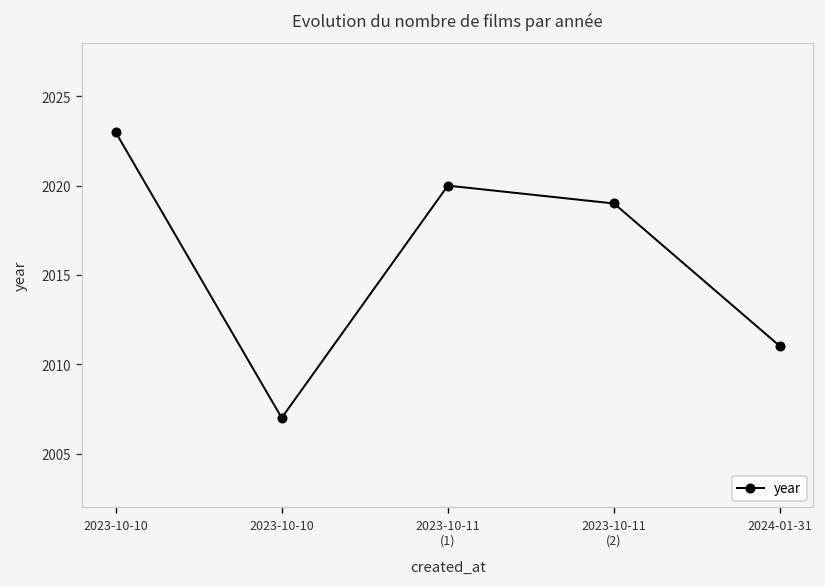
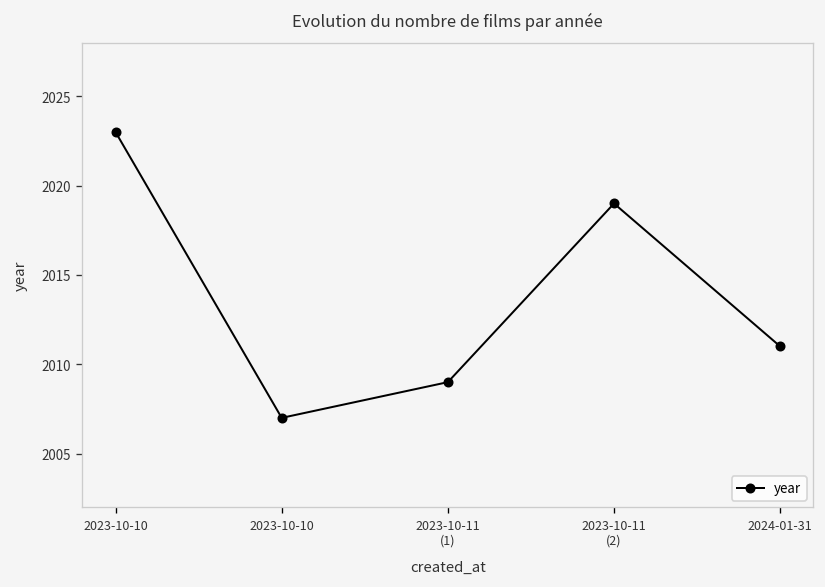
2023-10-11 (1): 2020 -> 2009
